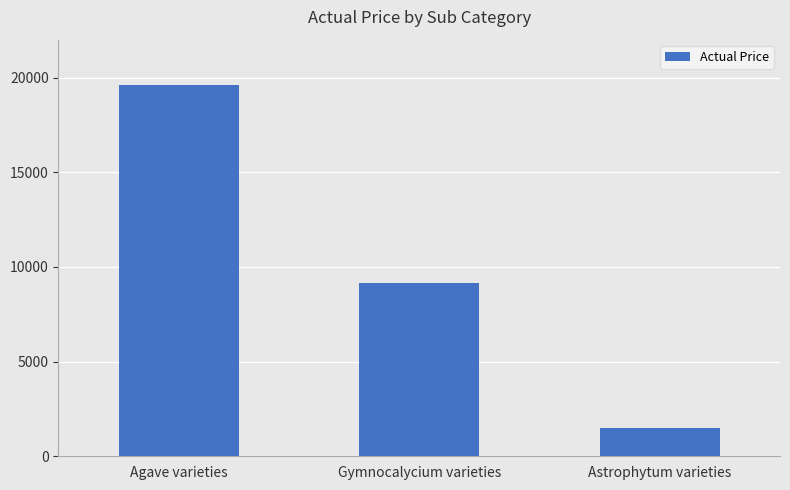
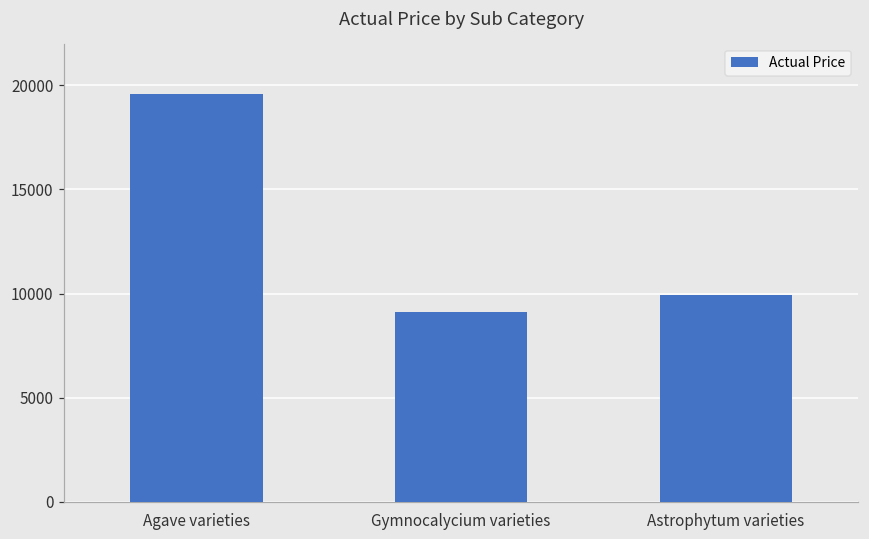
Astrophytum varieties: 1500 -> 9900
